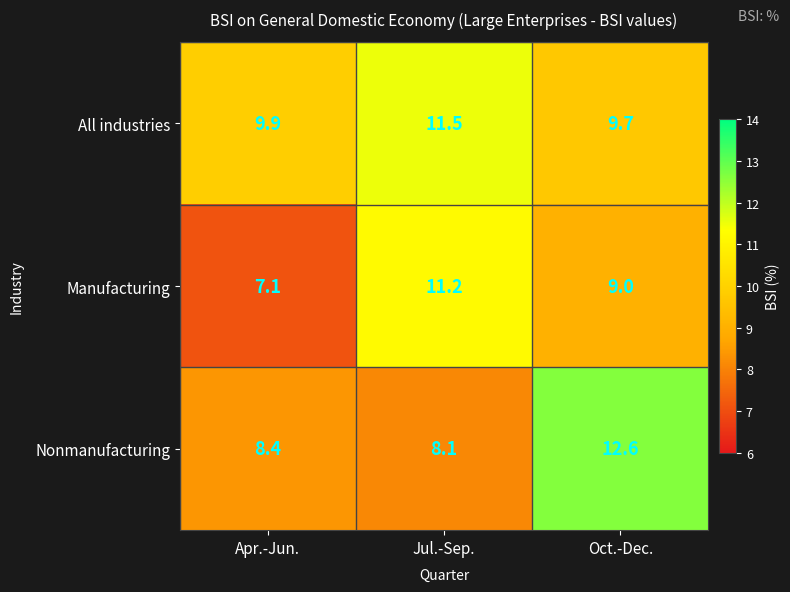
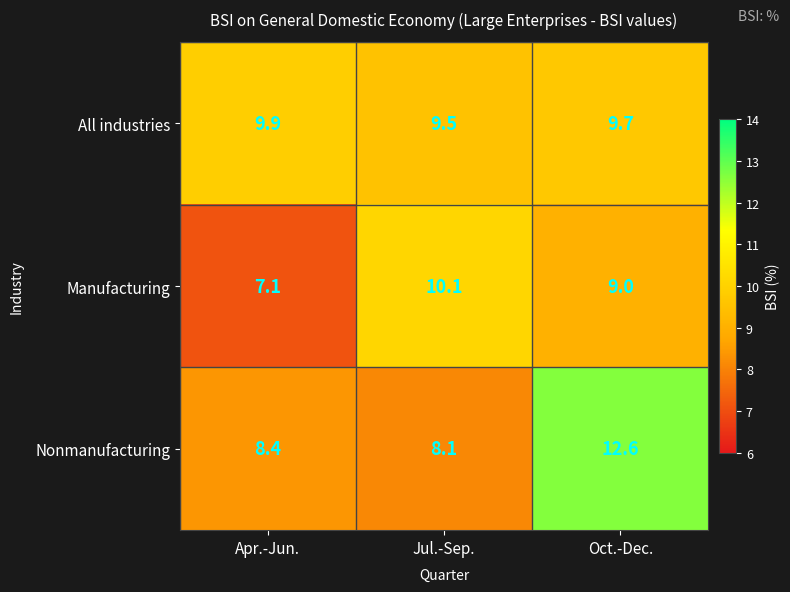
All industries, Jul.-Sep.: 11.5 -> 9.5
Manufacturing, Jul.-Sep.: 11.2 -> 10.1
